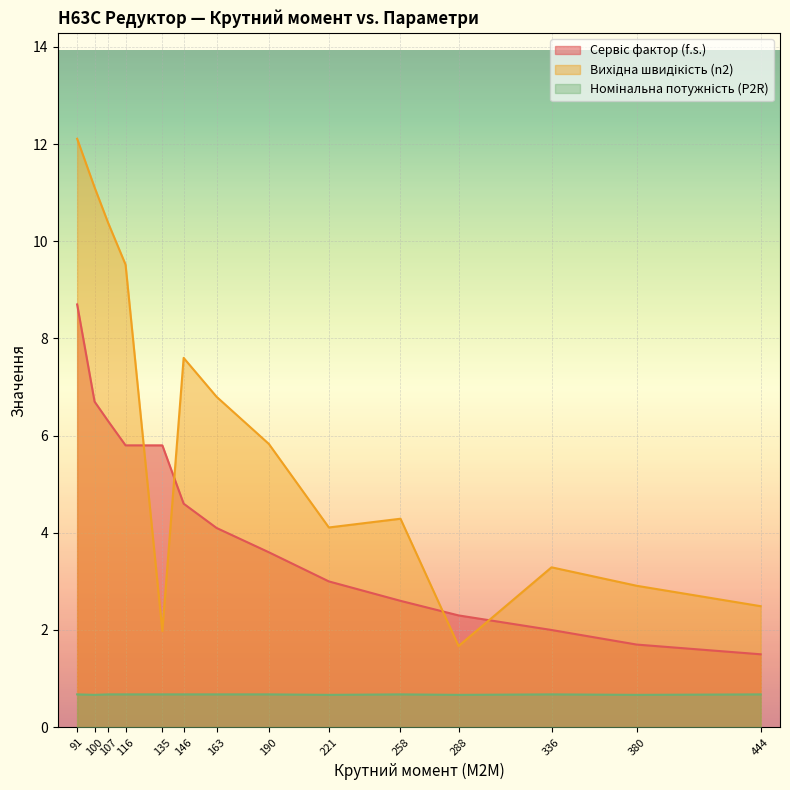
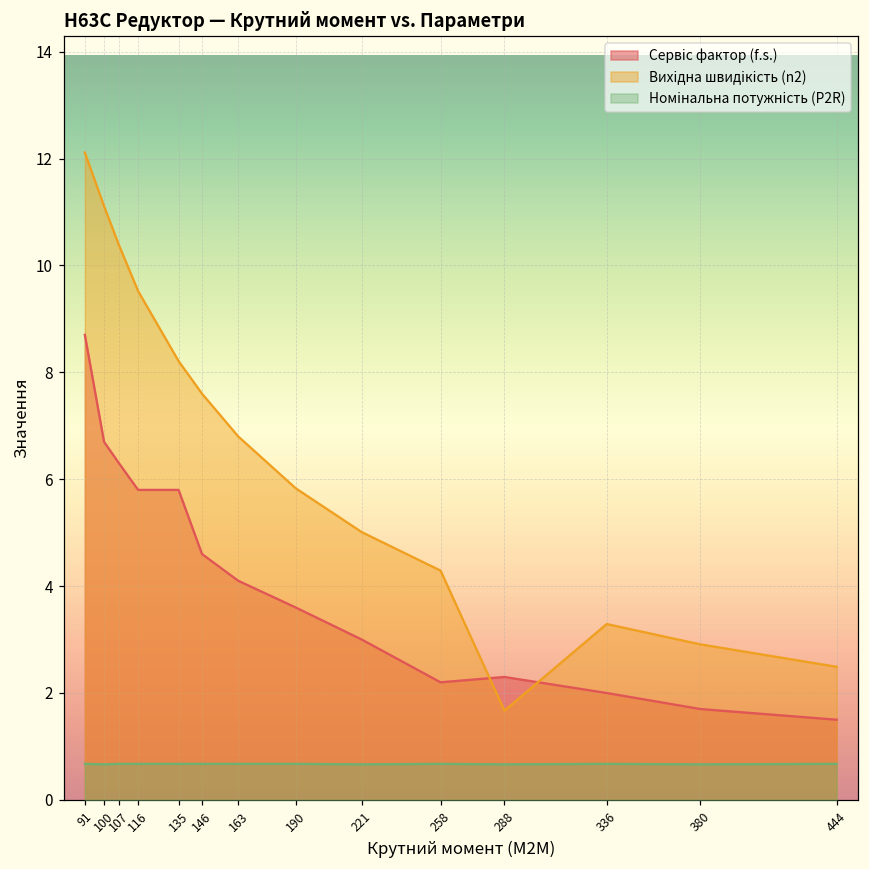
Вихідна швидікість (n2), 135: 2.0 -> 8.2
Вихідна швидікість (n2), 221: 4.1 -> 5.0
Сервіс фактор (f.s.), 258: 2.6 -> 2.2
